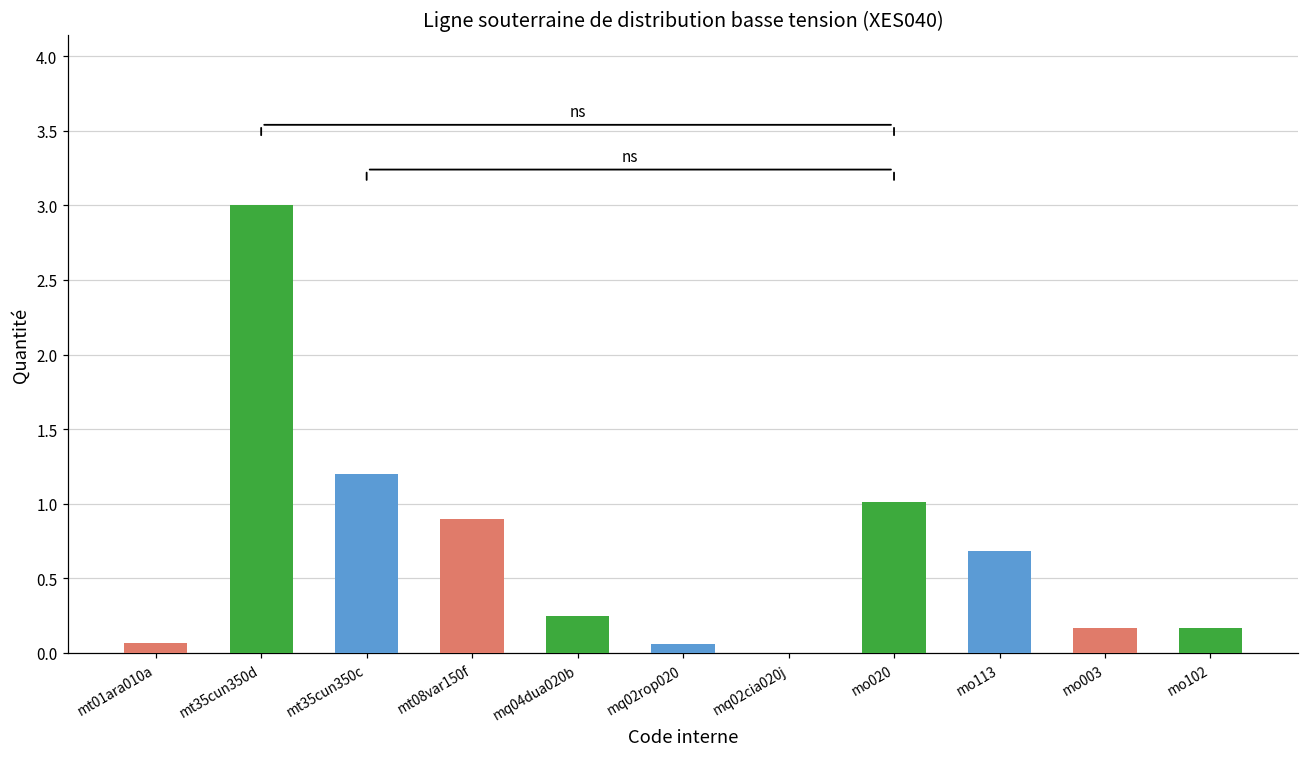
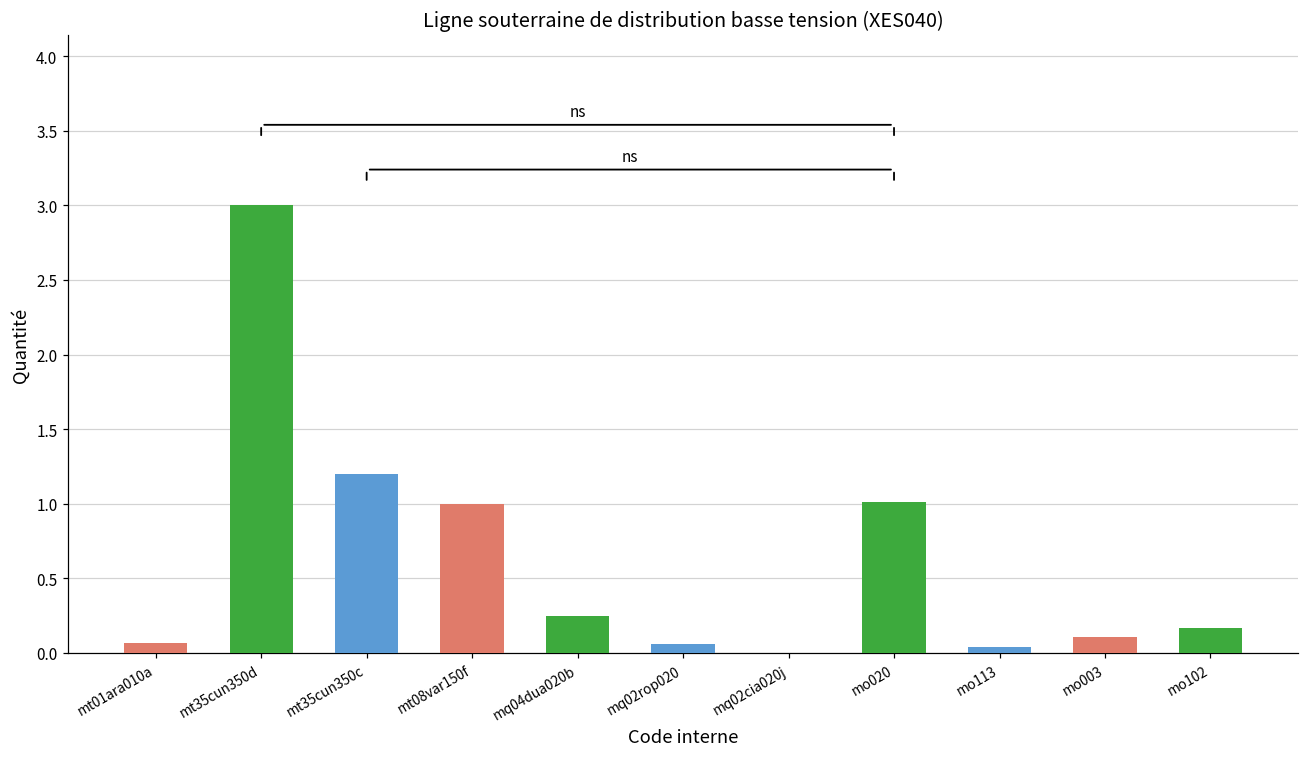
mt08var150f: 0.9 -> 1.0
mo113: 0.69 -> 0.04
mo003: 0.17 -> 0.11
